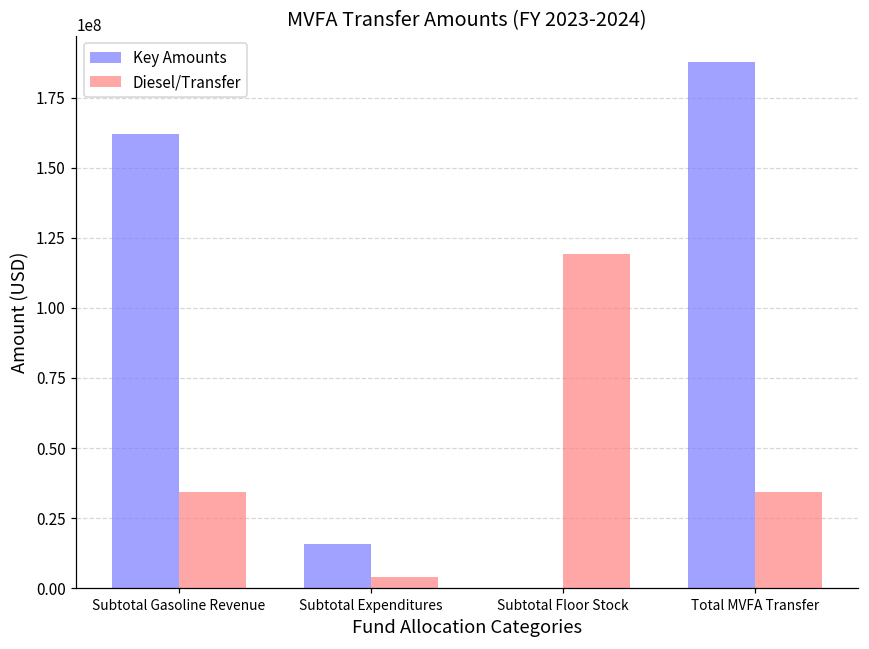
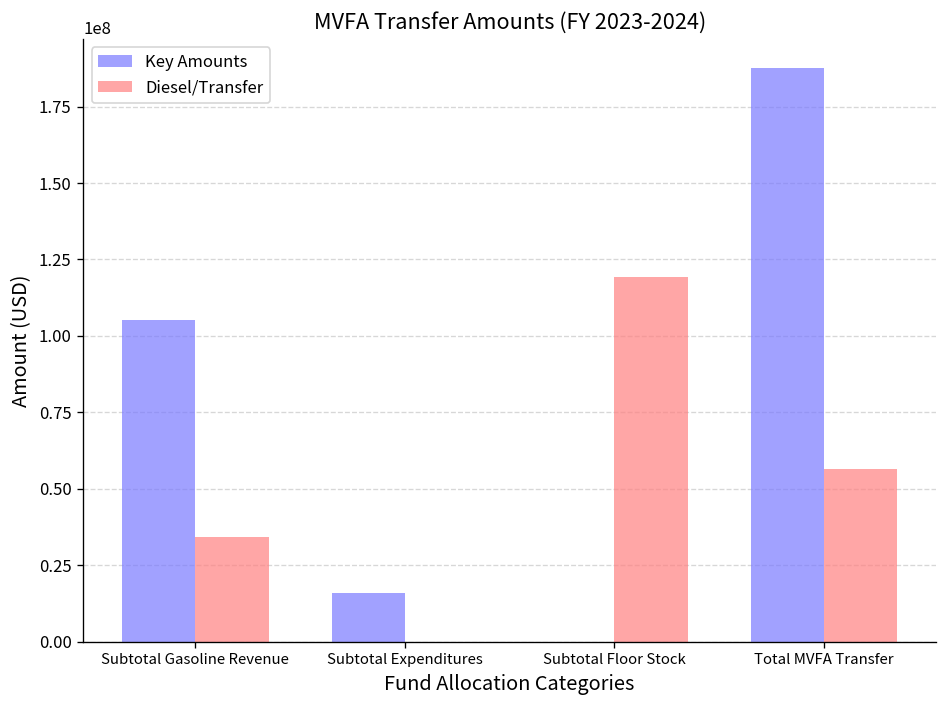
Key Amounts, Subtotal Gasoline Revenue: 162000000 -> 105000000
Diesel/Transfer, Subtotal Expenditures: 4000000 -> 0
Diesel/Transfer, Total MVFA Transfer: 34000000 -> 57000000
